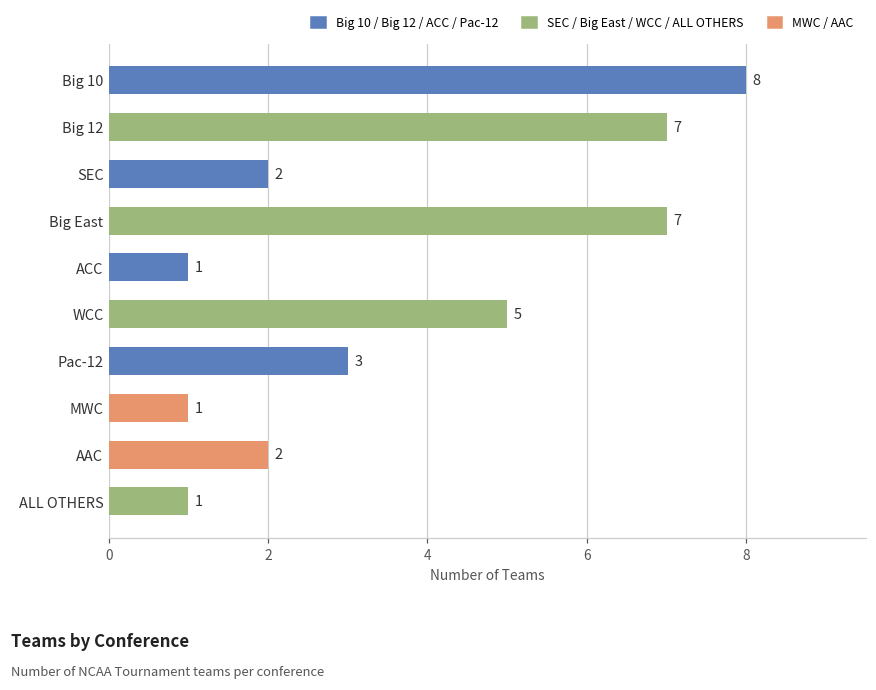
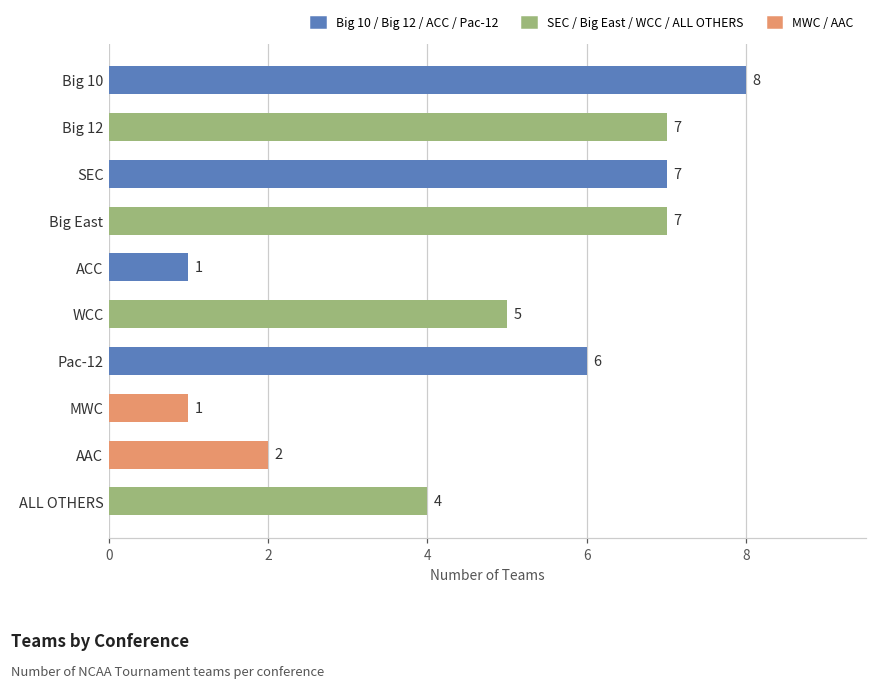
SEC: 2 -> 7
Pac-12: 3 -> 6
ALL OTHERS: 1 -> 4
